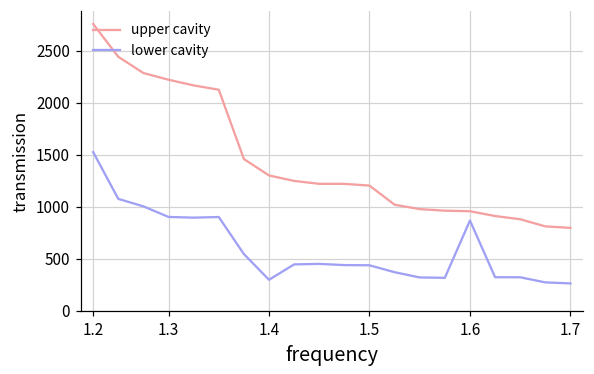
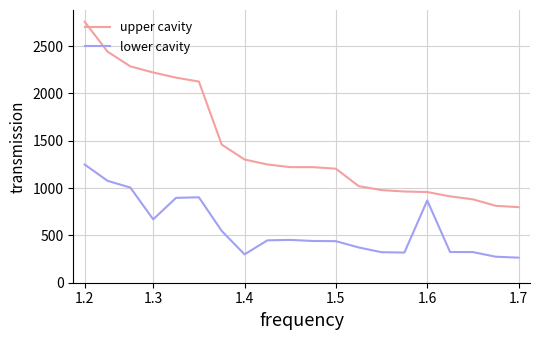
lower cavity, 1.2: 1500 -> 1200
lower cavity, 1.3: 900 -> 700
